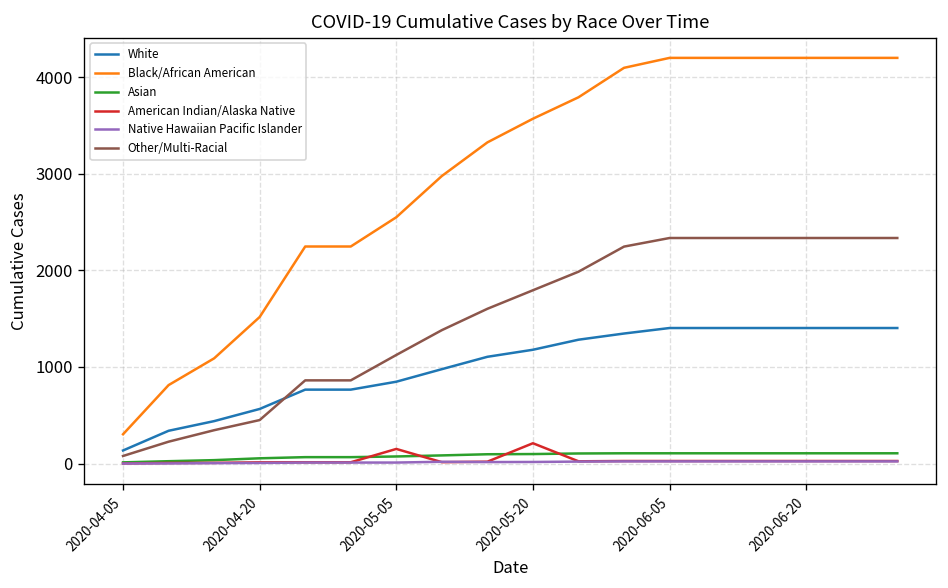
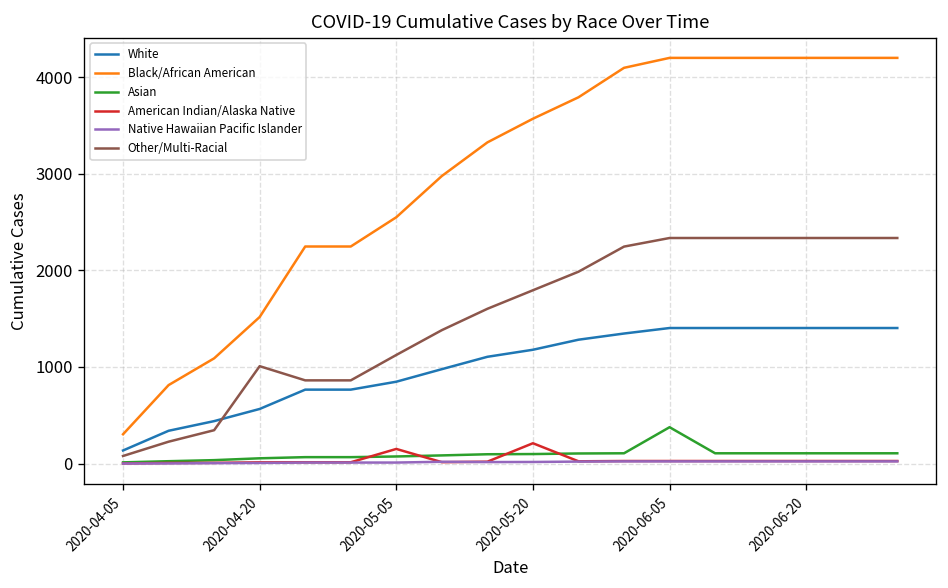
Other/Multi-Racial, 2020-04-20: 500 -> 1000
Asian, 2020-06-05: 100 -> 400
